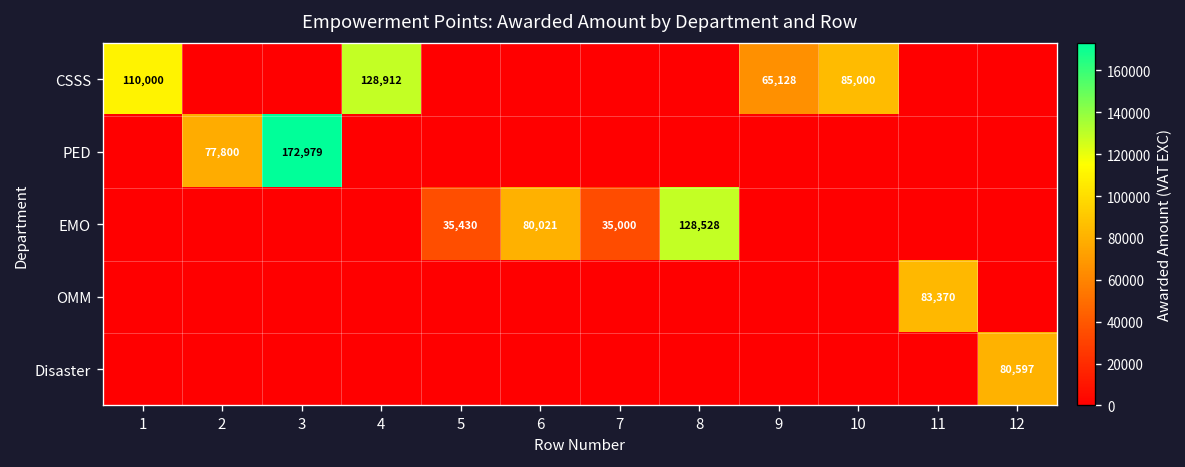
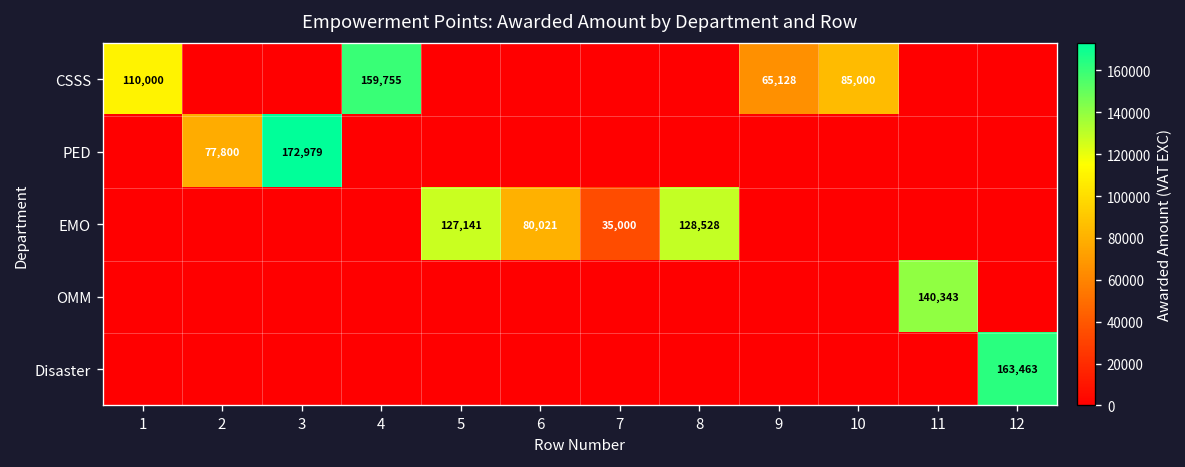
CSSS, 4: 128,912 -> 159,755
EMO, 5: 35,430 -> 127,141
OMM, 11: 83,370 -> 140,343
Disaster, 12: 80,597 -> 163,463
